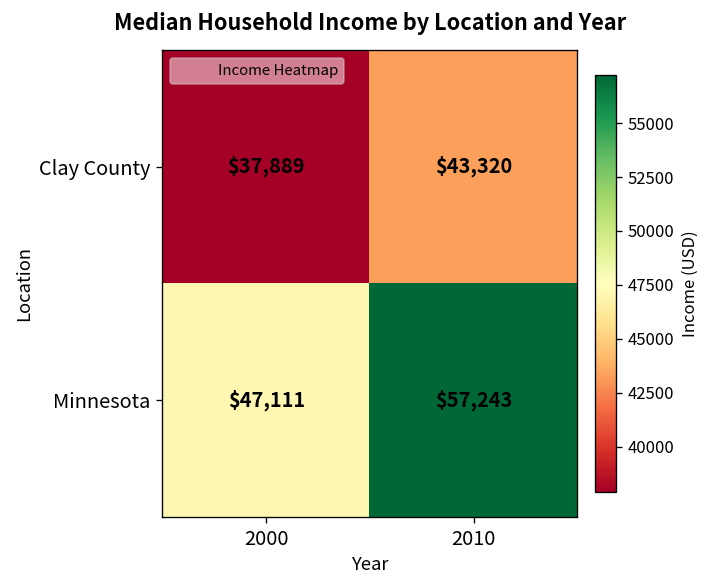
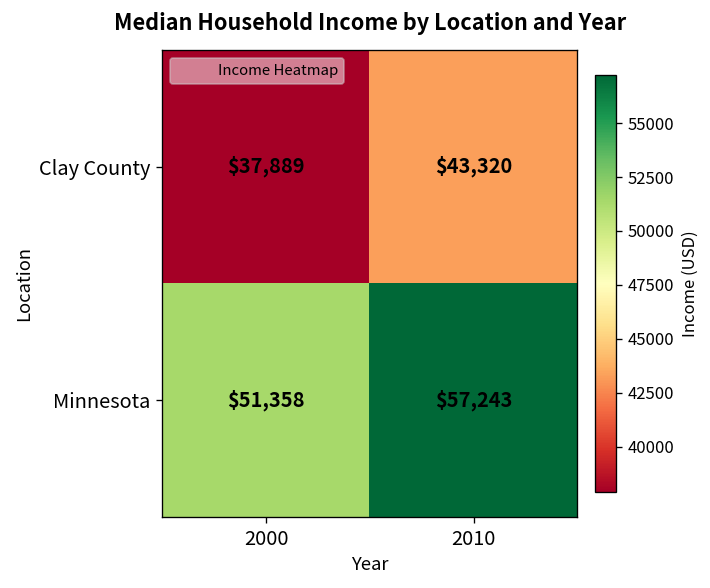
Minnesota, 2000: $47,111 -> $51,358
